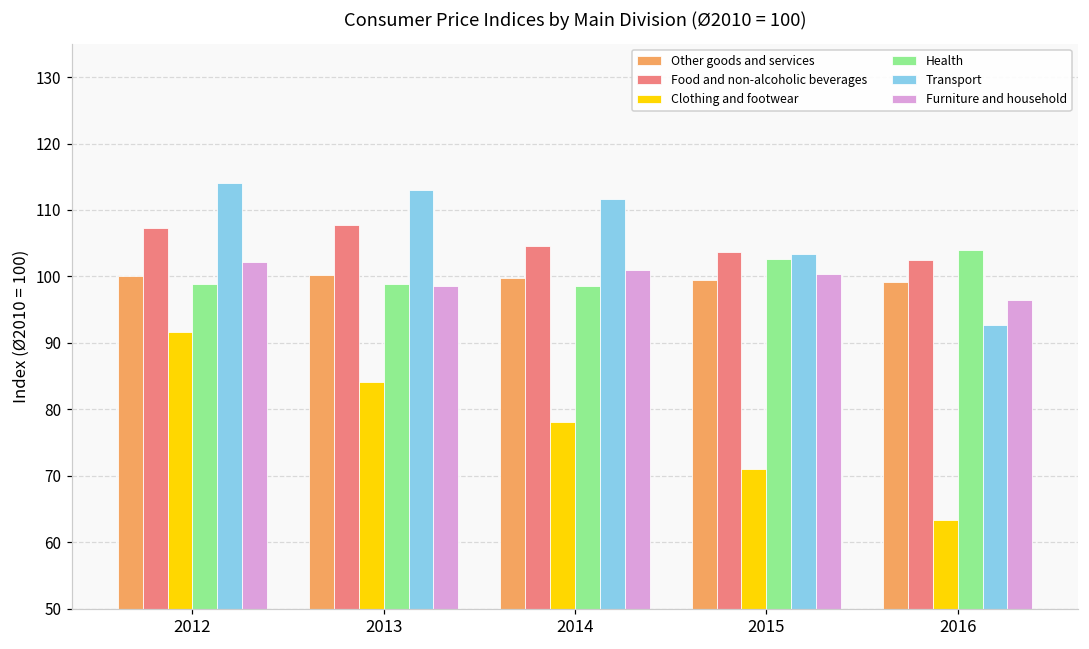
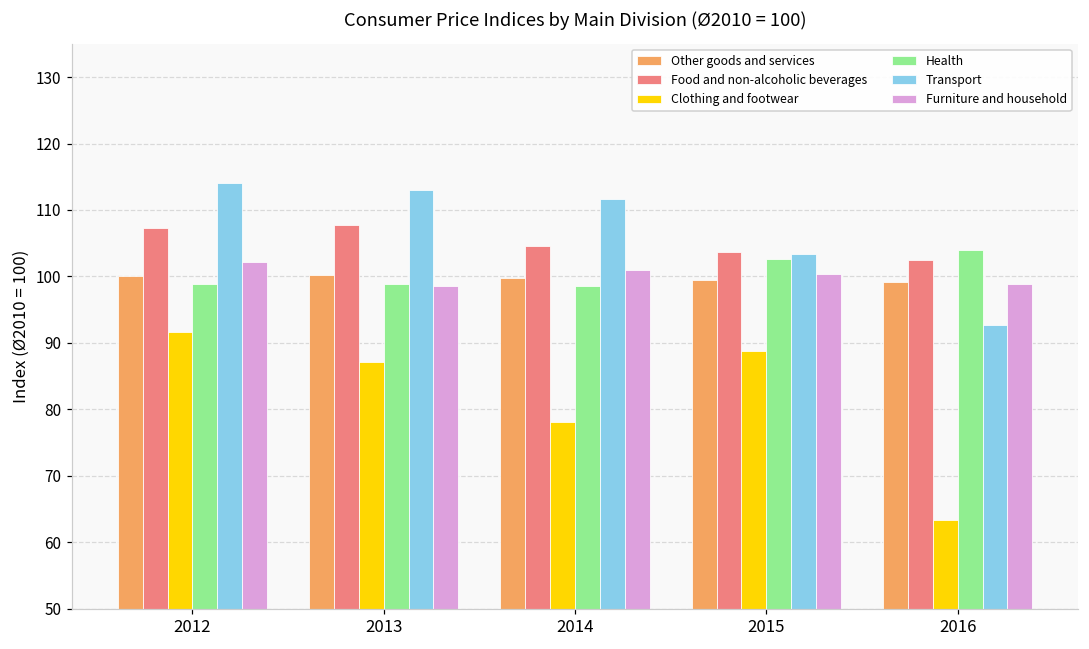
Clothing and footwear, 2013: 84 -> 87
Clothing and footwear, 2015: 71 -> 89
Furniture and household, 2016: 97 -> 99
